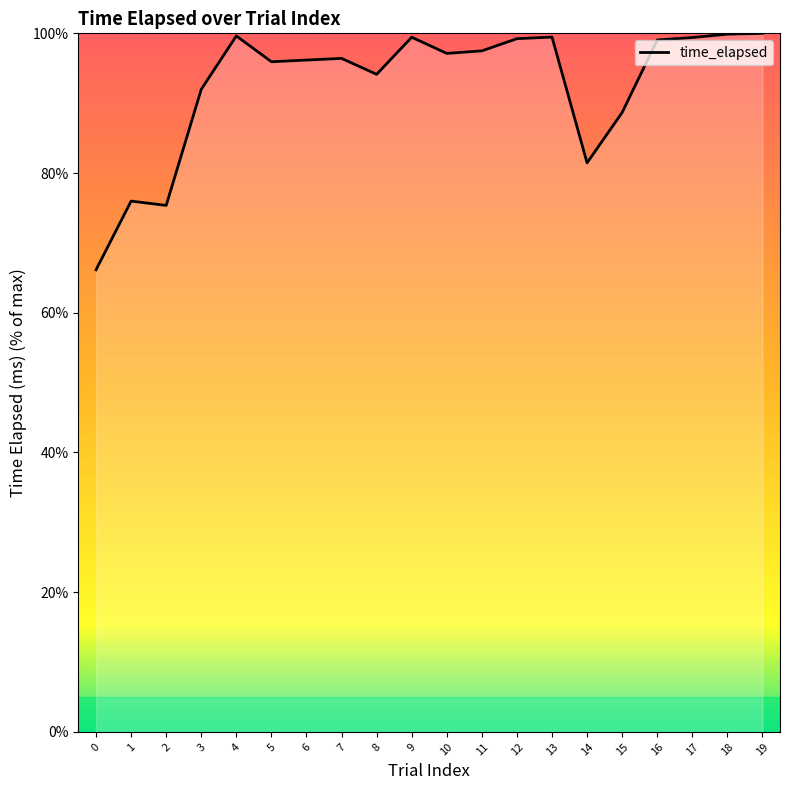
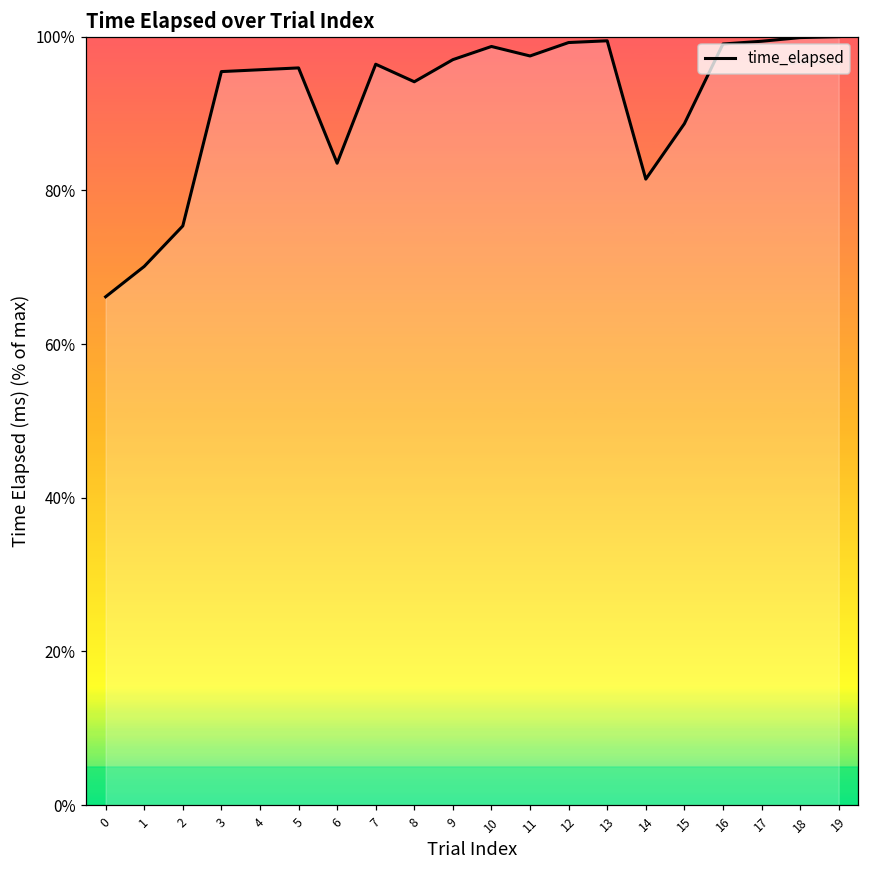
1: 76% -> 70%
3: 92% -> 95%
4: 100% -> 96%
6: 96% -> 84%
9: 99% -> 97%
10: 97% -> 99%
